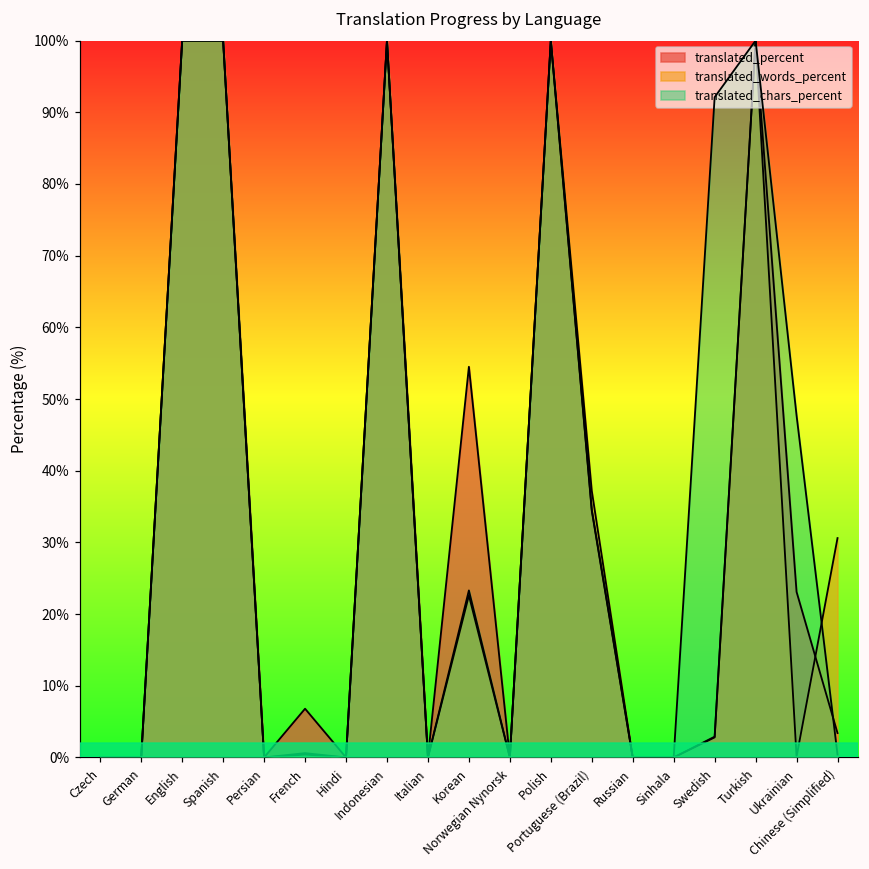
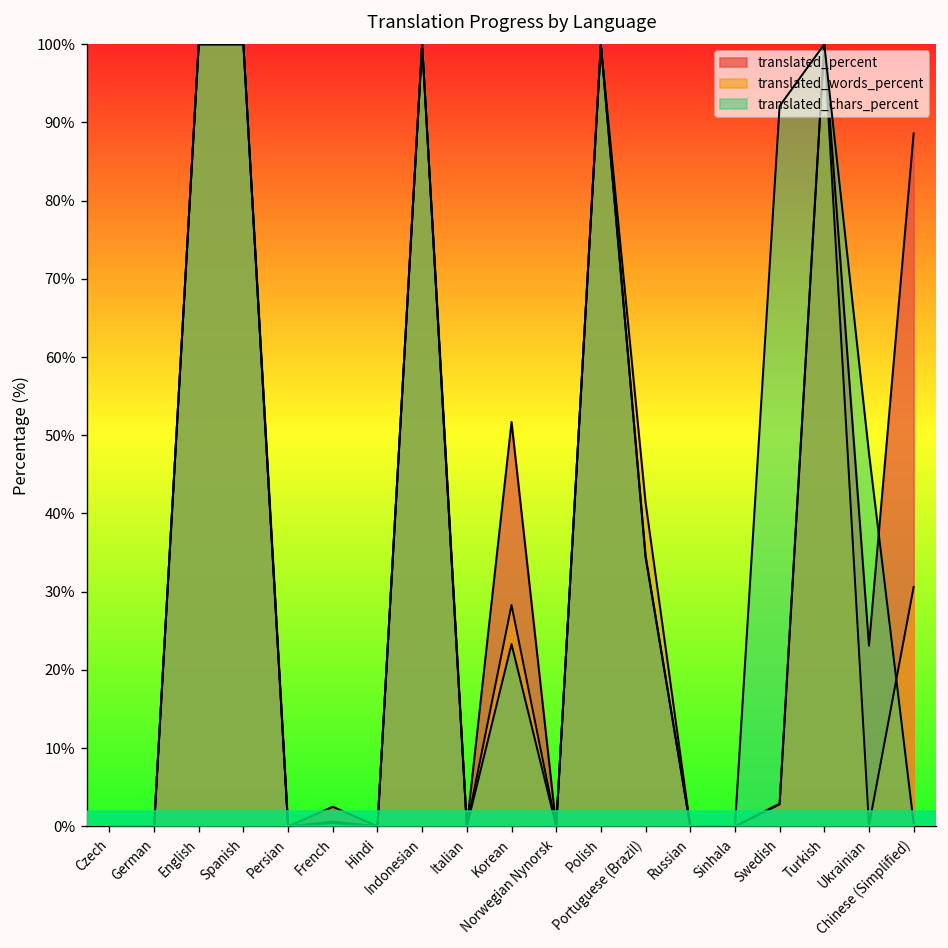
translated_percent, French: 7% -> 3%
translated_percent, Korean: 55% -> 52%
translated_words_percent, Korean: 23% -> 28%
translated_words_percent, Portuguese (Brazil): 37% -> 41%
translated_percent, Chinese (Simplified): 3% -> 89%
